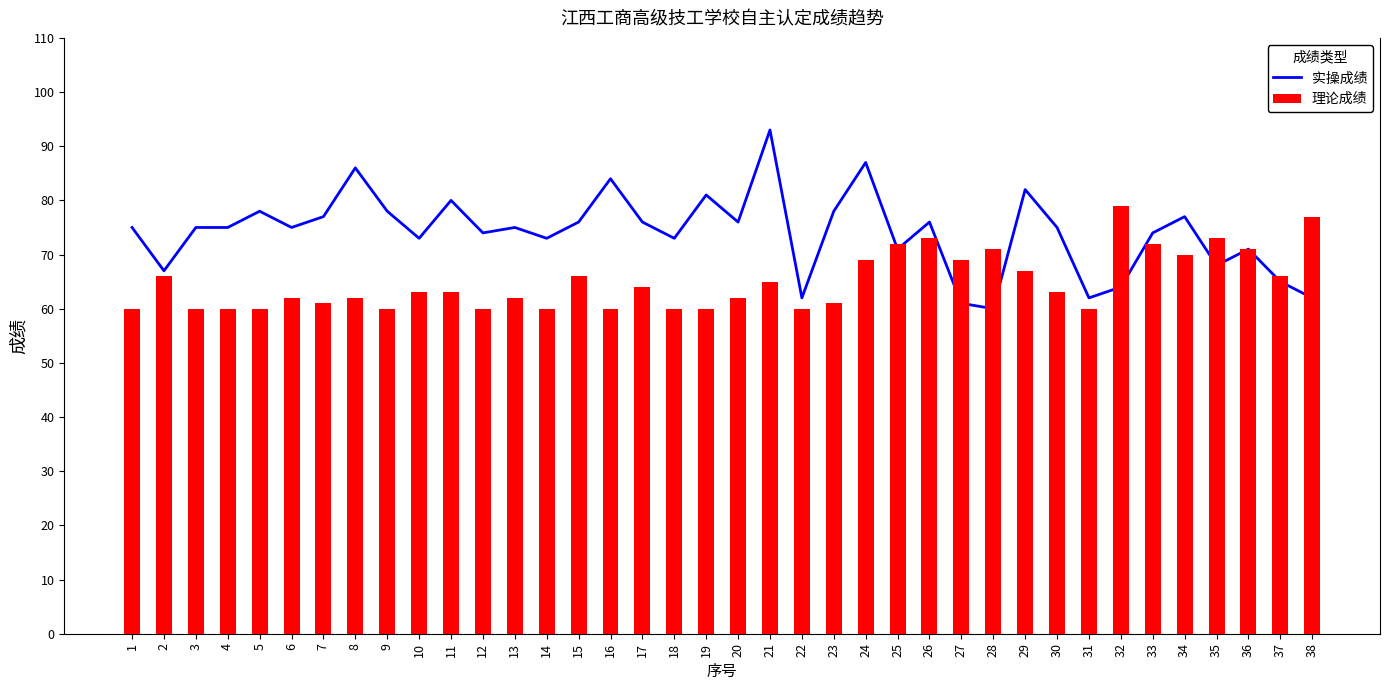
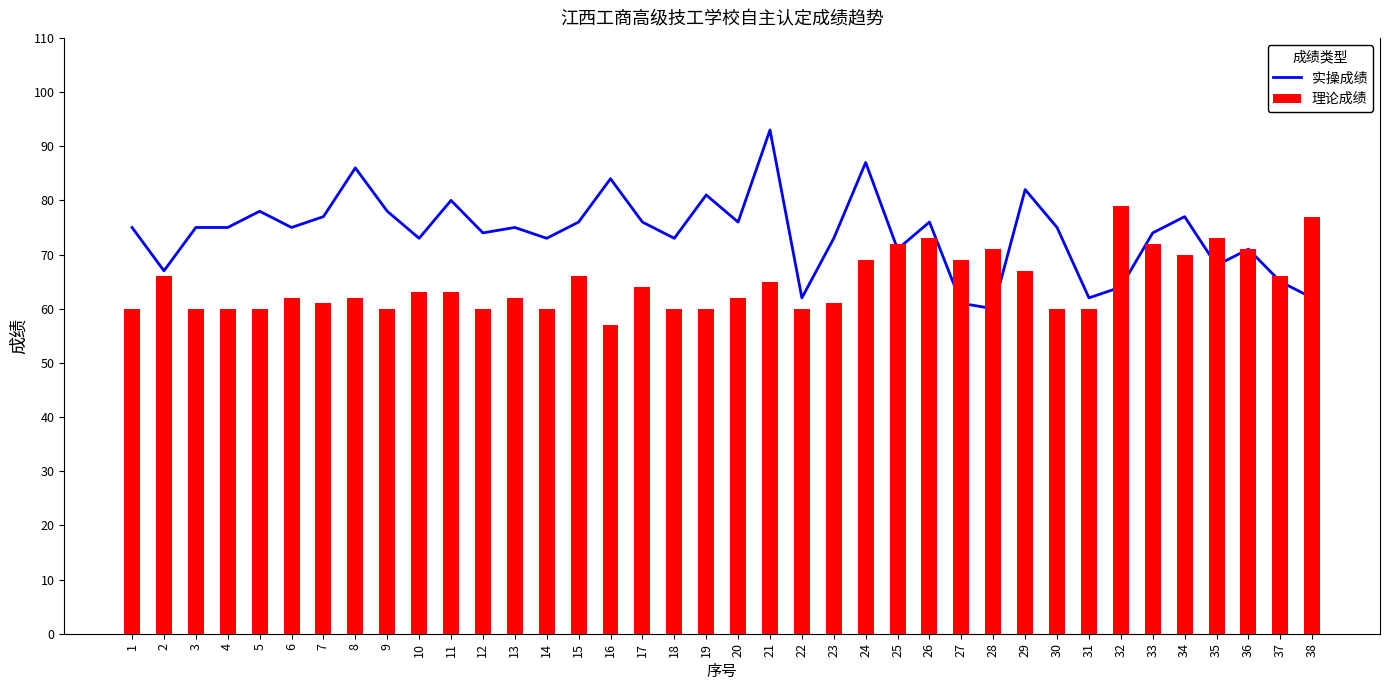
理论成绩, 16: 60 -> 57
实操成绩, 23: 78 -> 73
理论成绩, 30: 63 -> 60
